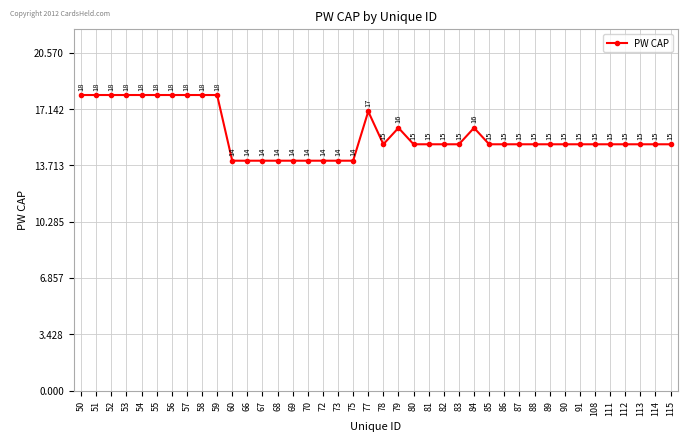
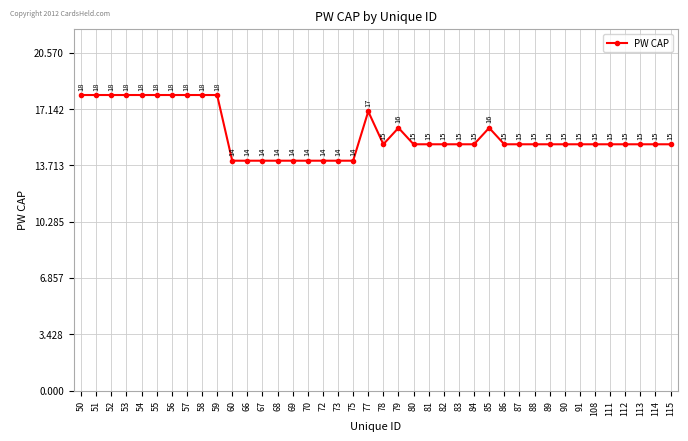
84: 16 -> 15
85: 15 -> 16
